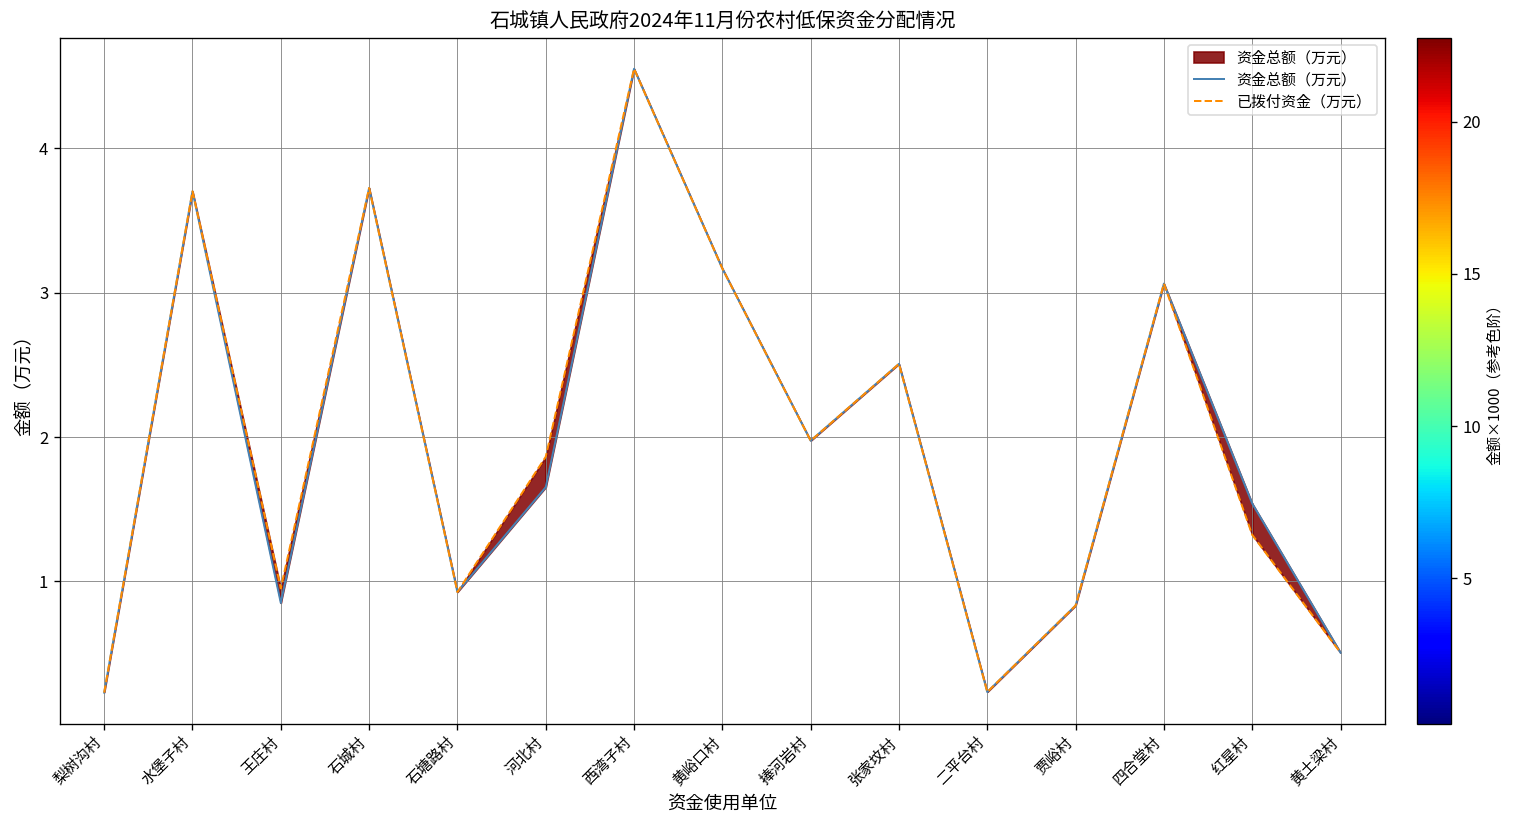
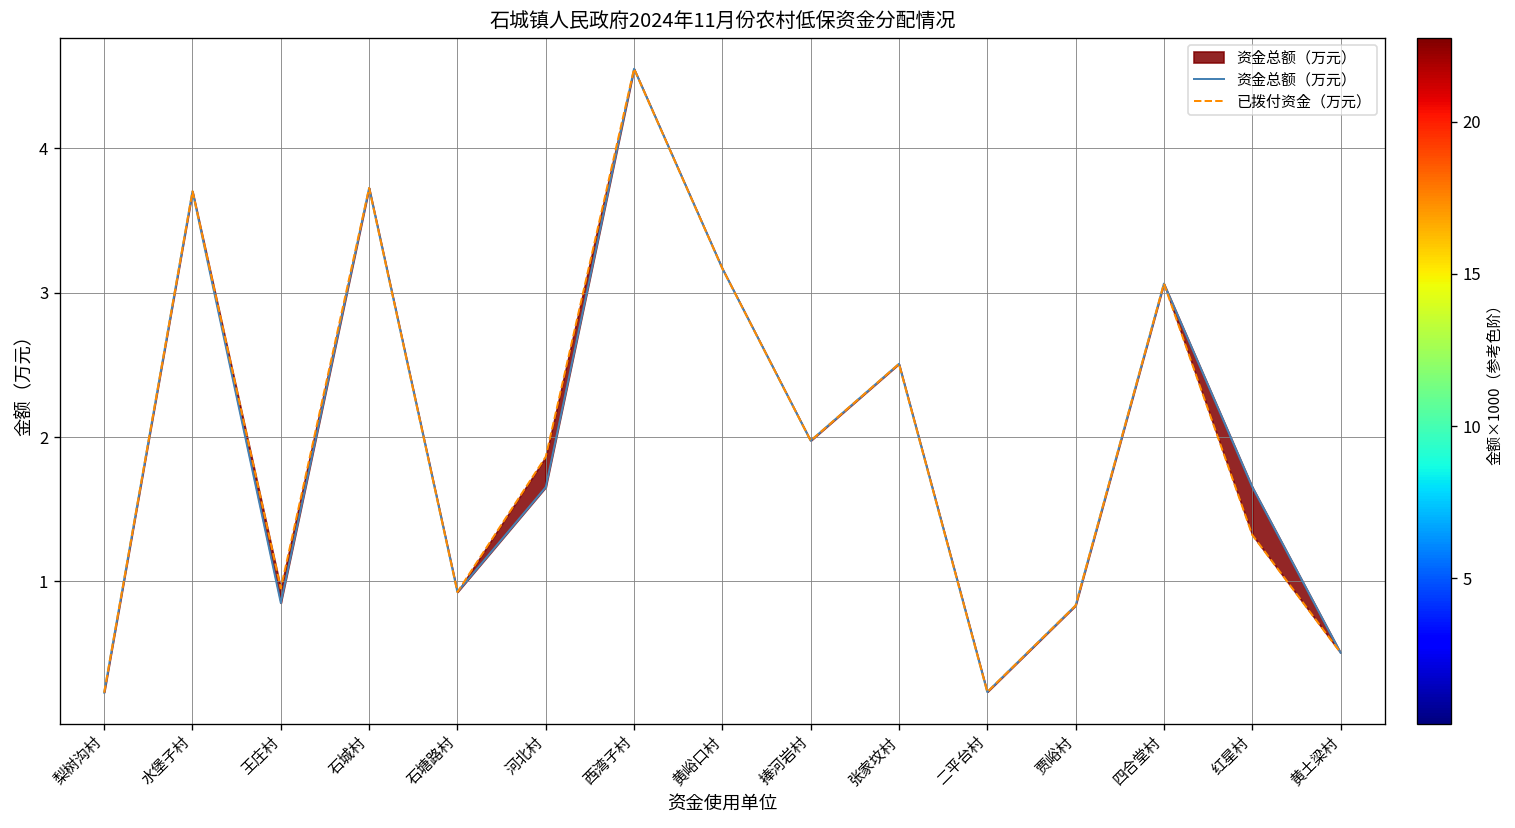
资金总额（万元）, 红星村: 1.54 -> 1.65
